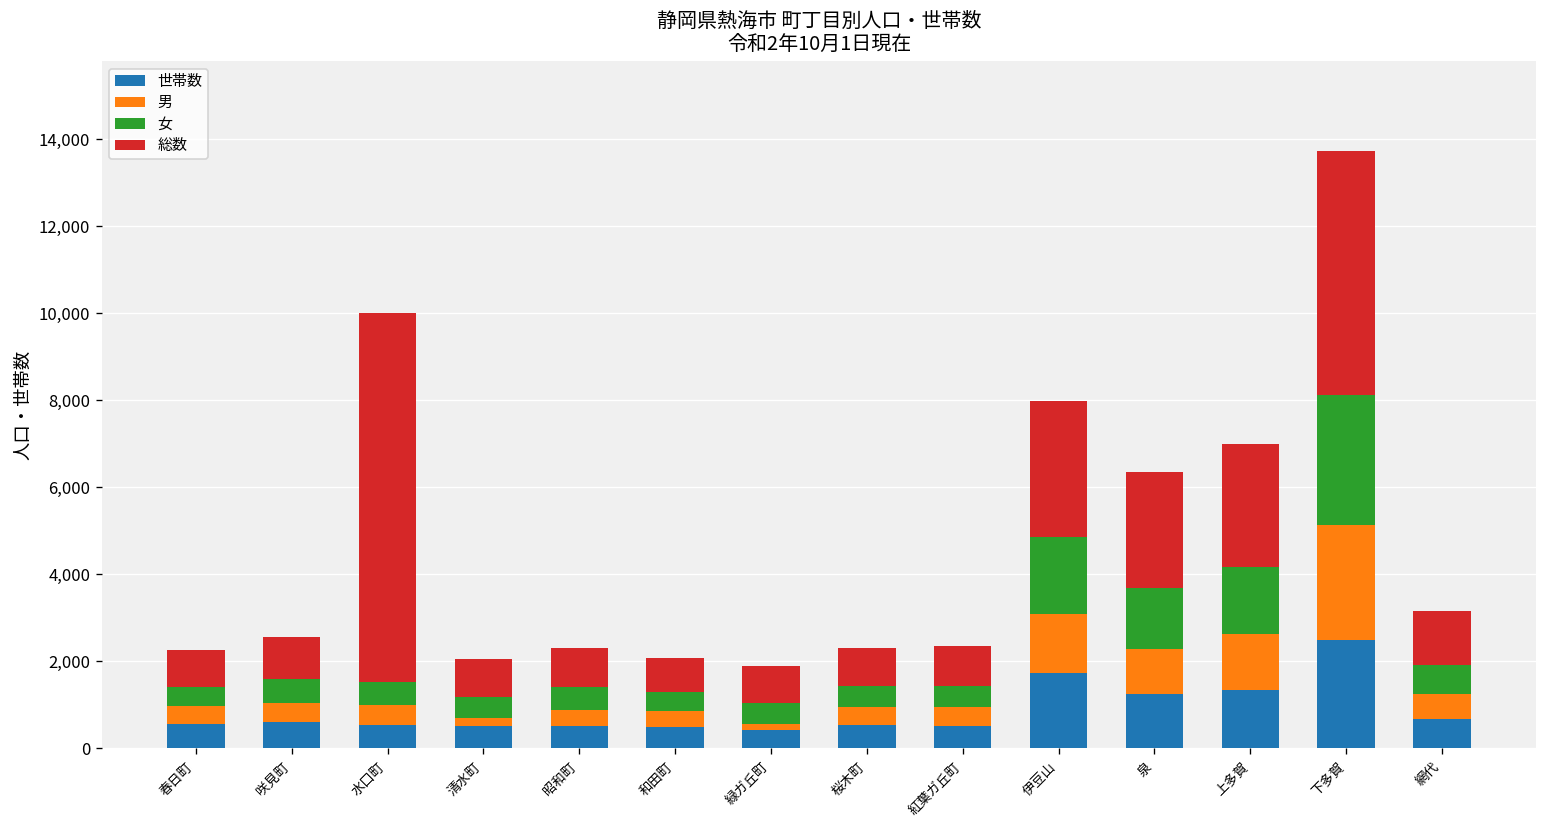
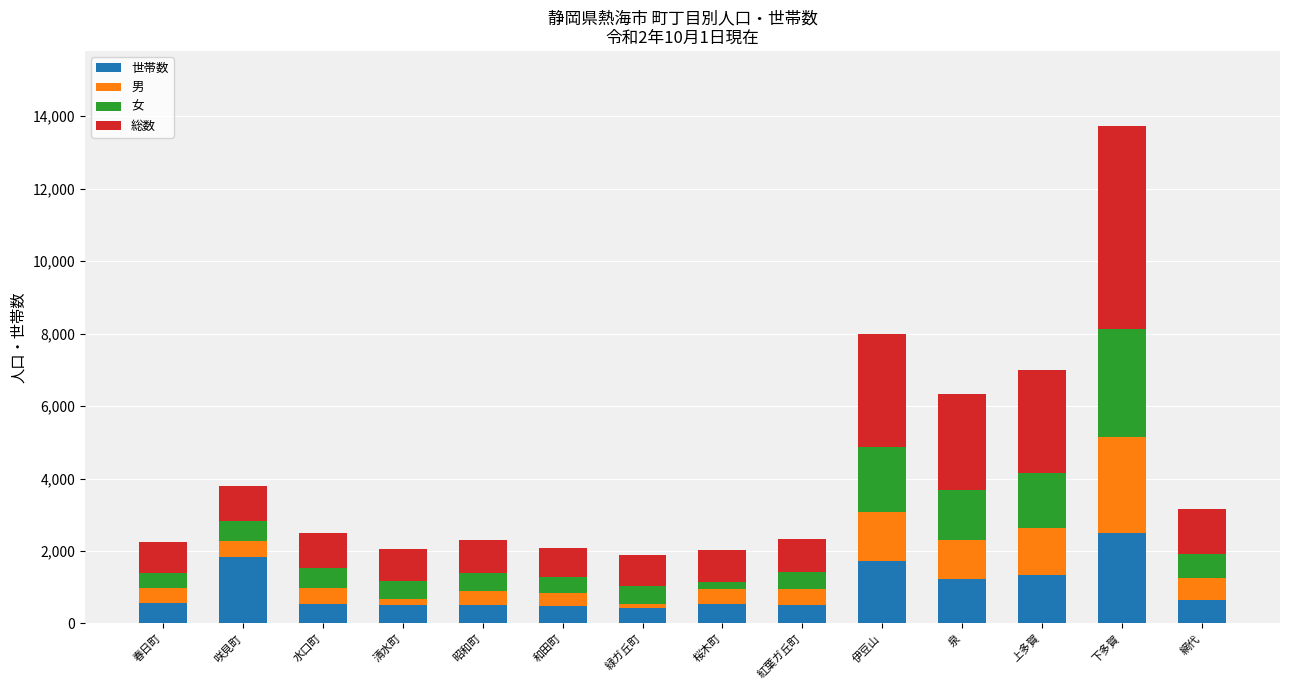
世帯数, 咲見町: 600 -> 1,800
総数, 水口町: 8,500 -> 1,000
女, 桜木町: 500 -> 200
